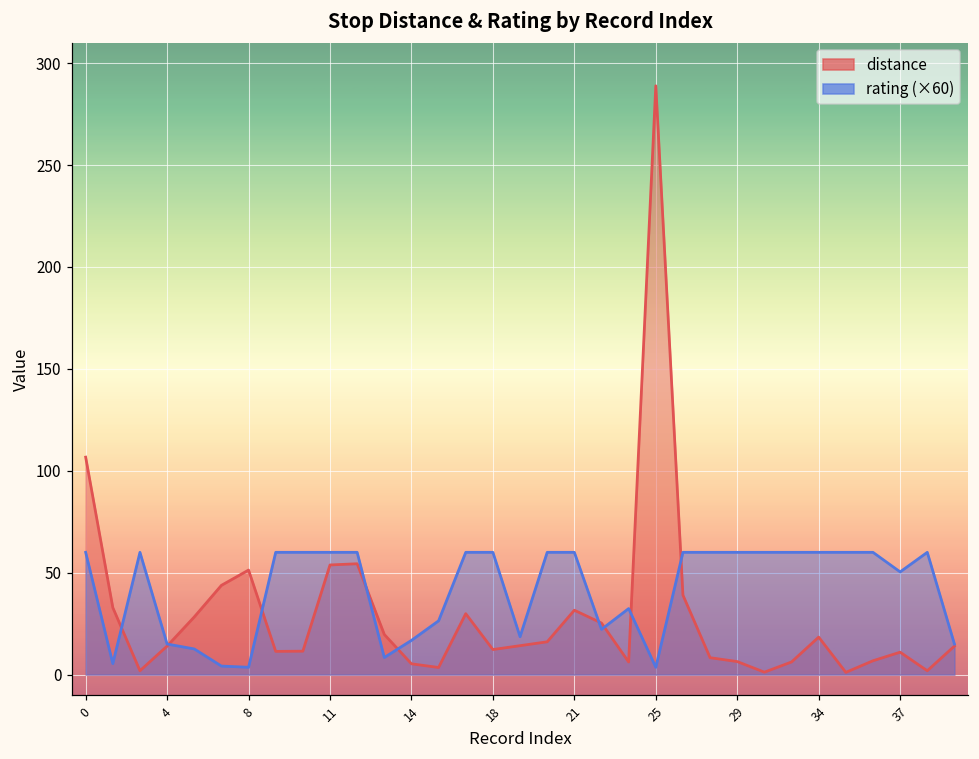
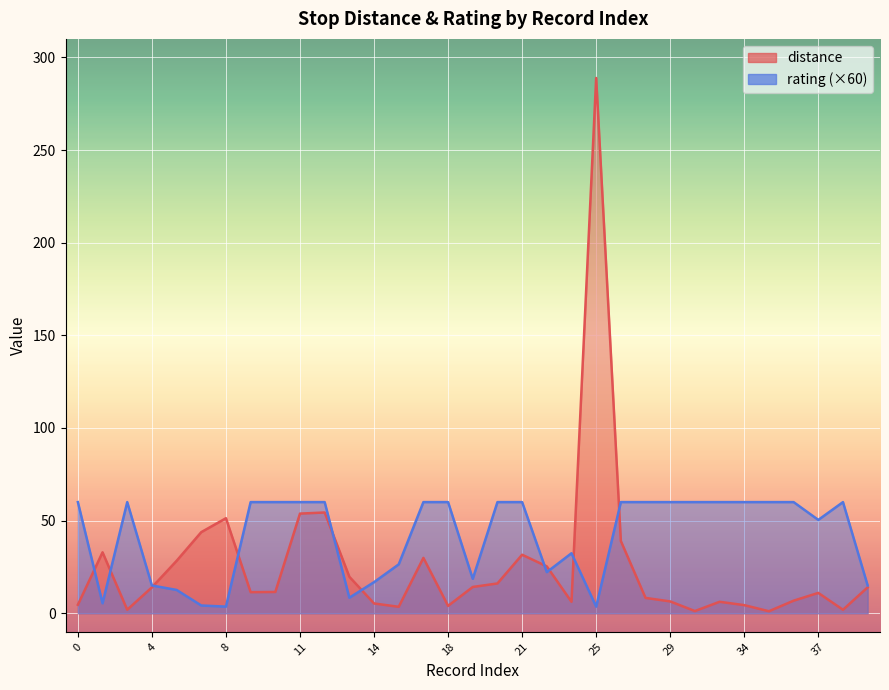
distance, 0: 107 -> 5
distance, 18: 12 -> 4
distance, 34: 18 -> 4
